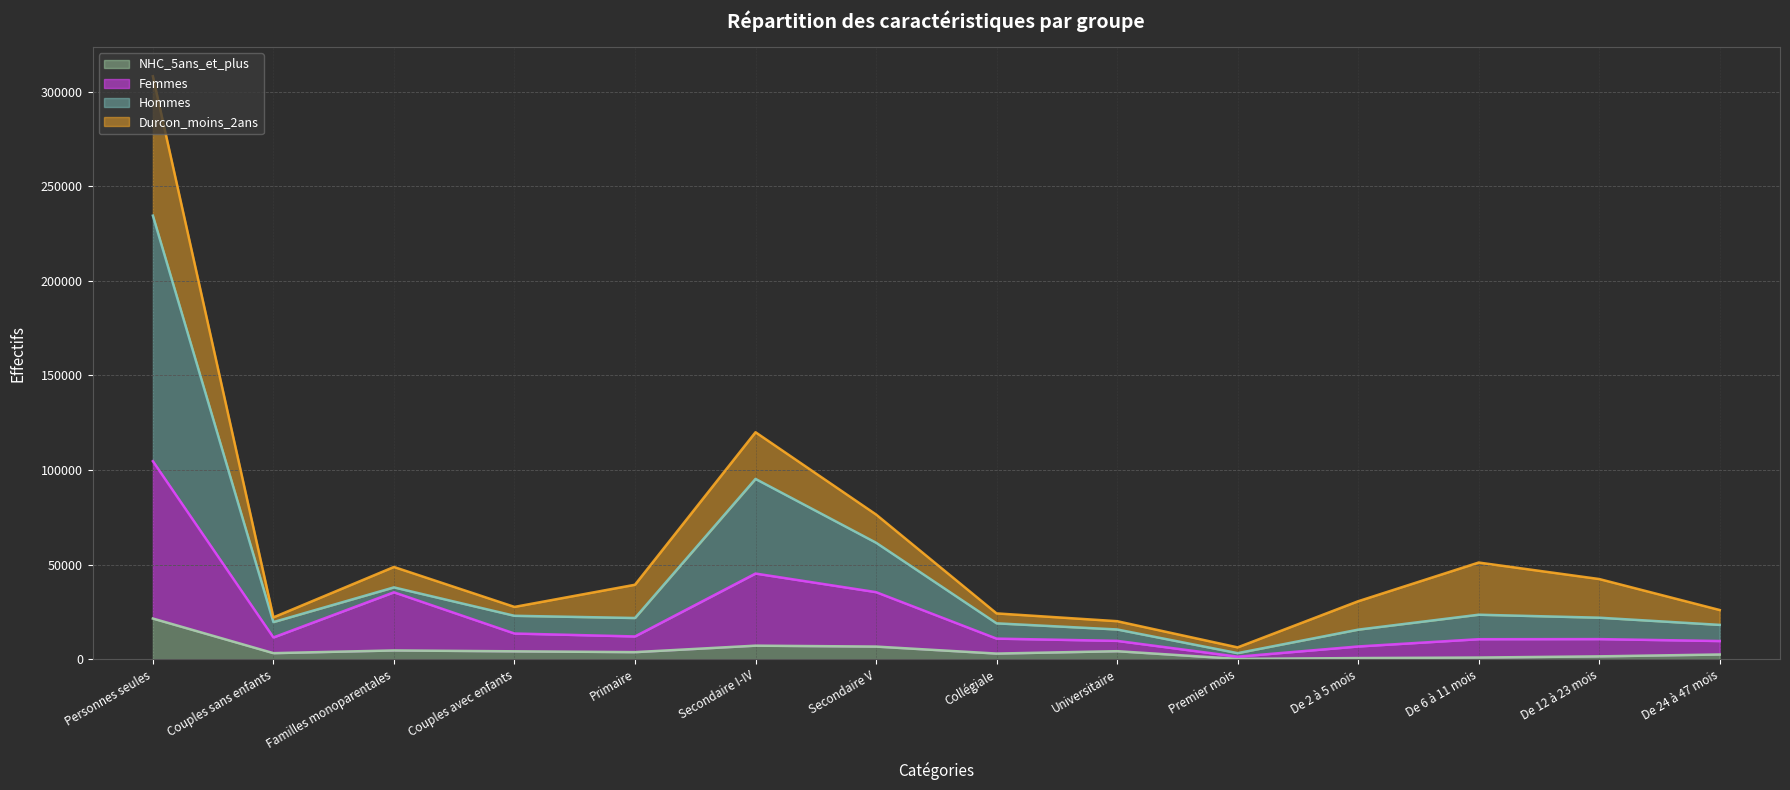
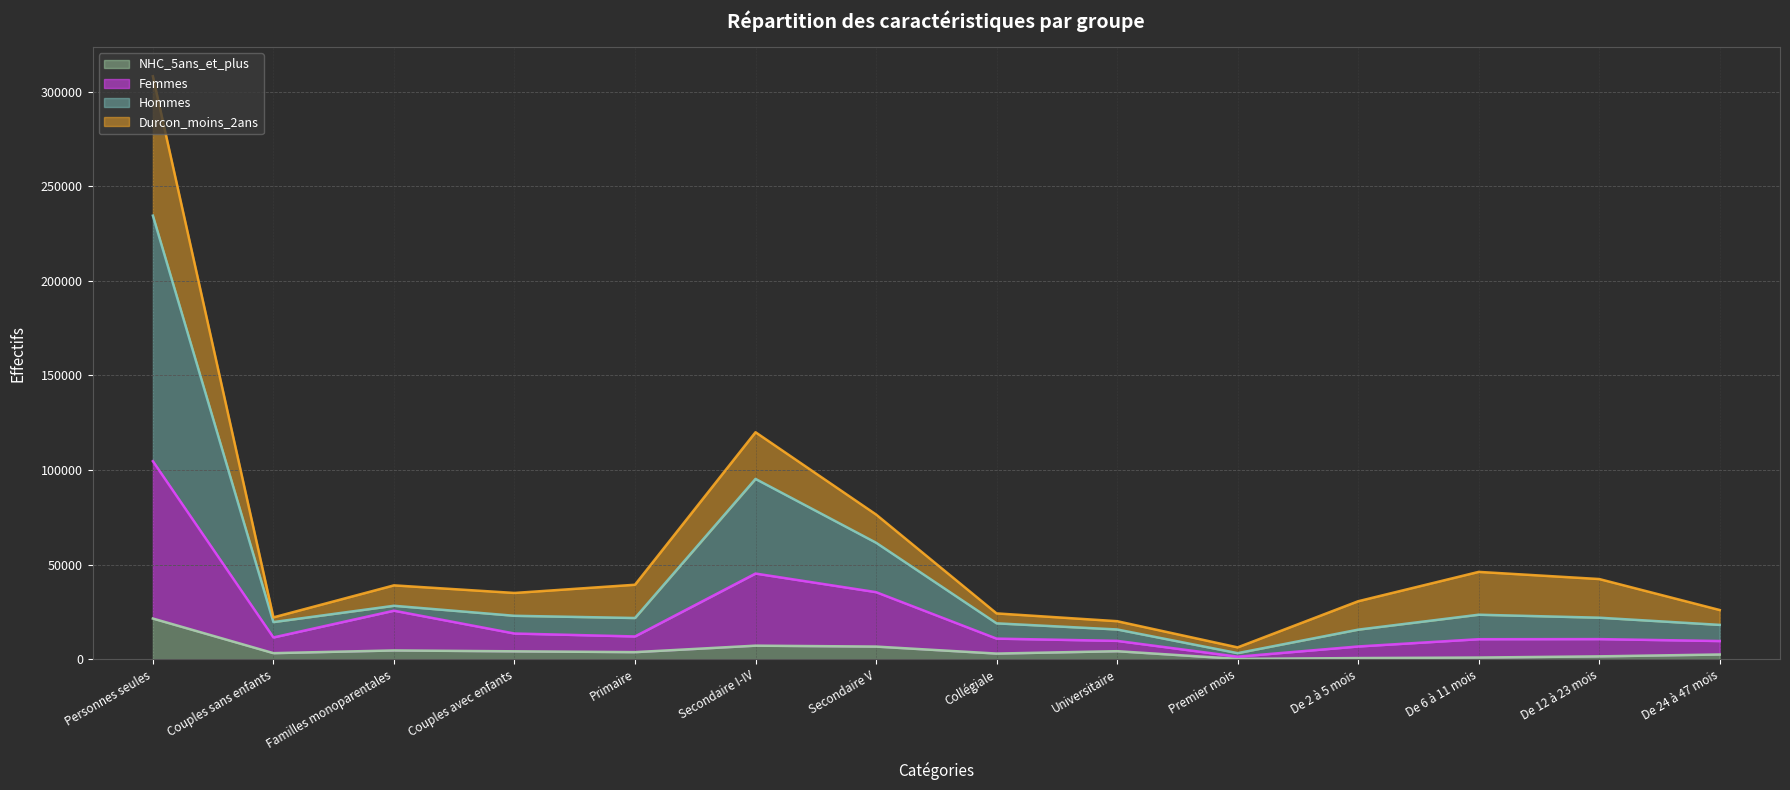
Femmes, Familles monoparentales: 31000 -> 21000
Durcon_moins_2ans, Couples avec enfants: 5000 -> 12000
Durcon_moins_2ans, De 6 à 11 mois: 28000 -> 23000
